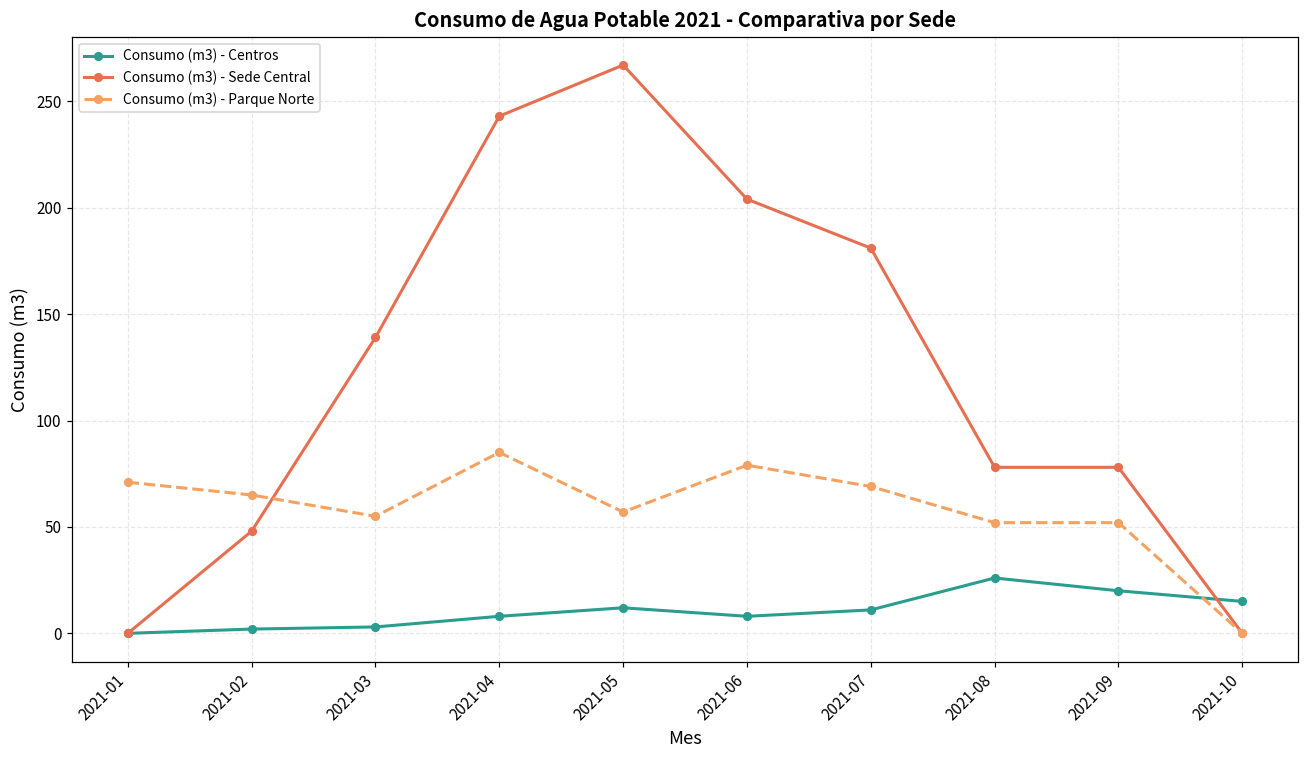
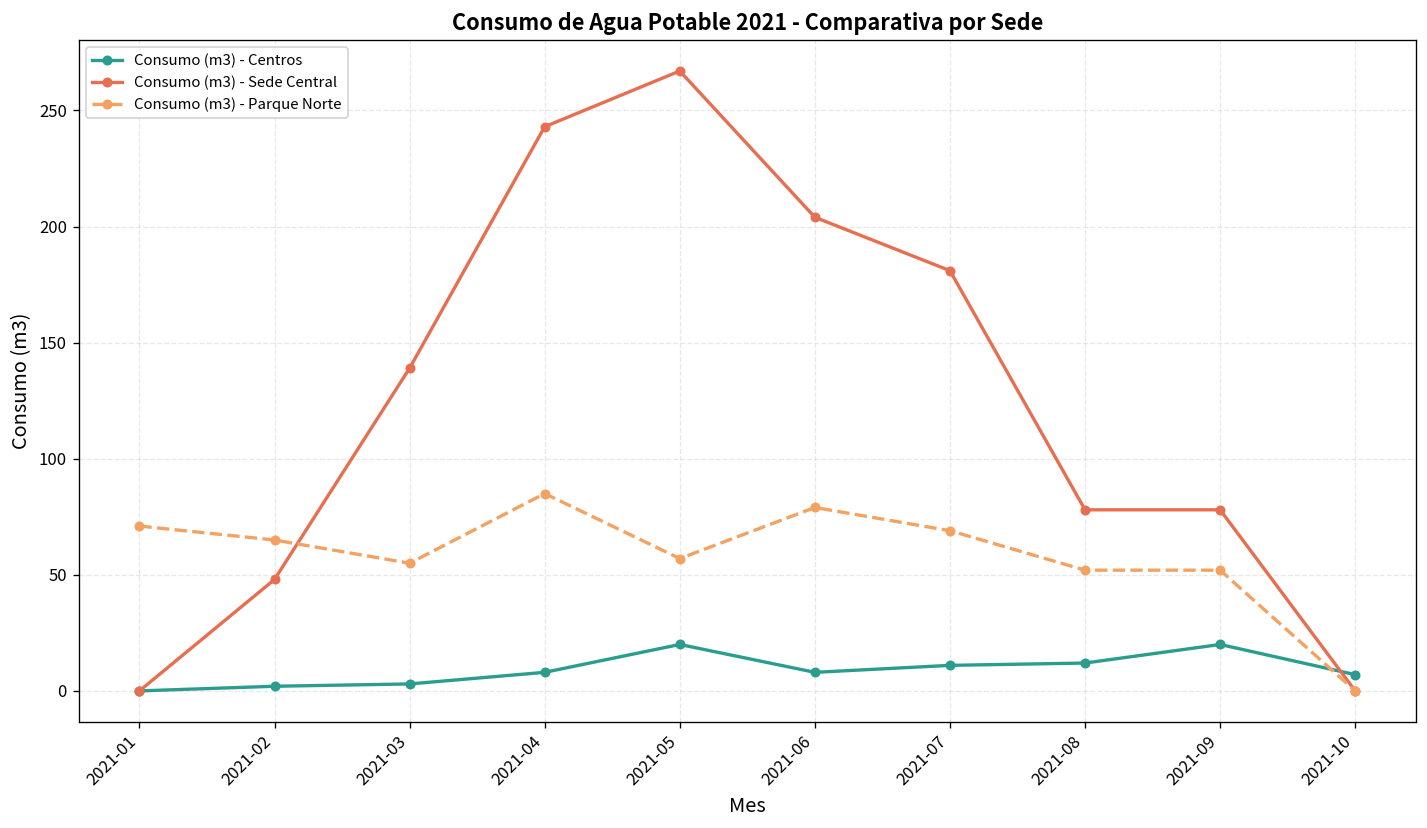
Consumo (m3) - Centros, 2021-05: 12 -> 20
Consumo (m3) - Centros, 2021-08: 26 -> 12
Consumo (m3) - Centros, 2021-10: 15 -> 7
